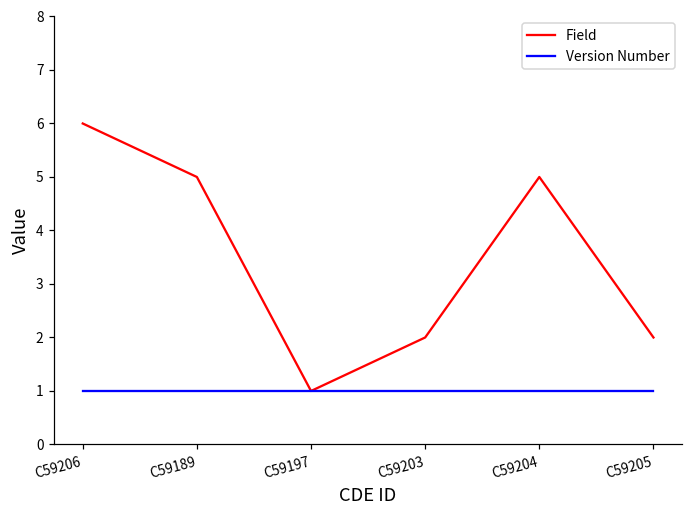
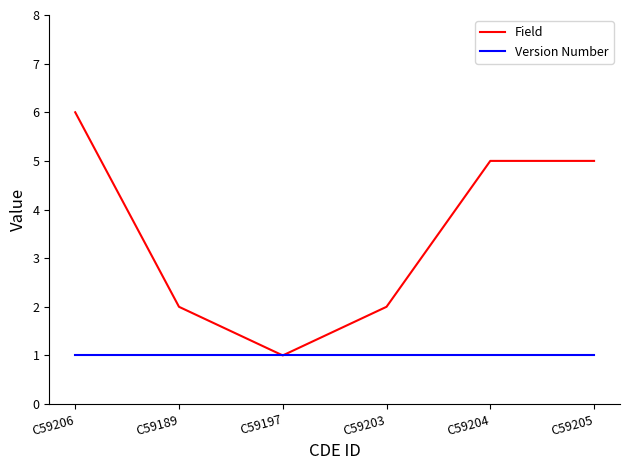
Field, C59189: 5 -> 2
Field, C59205: 2 -> 5
